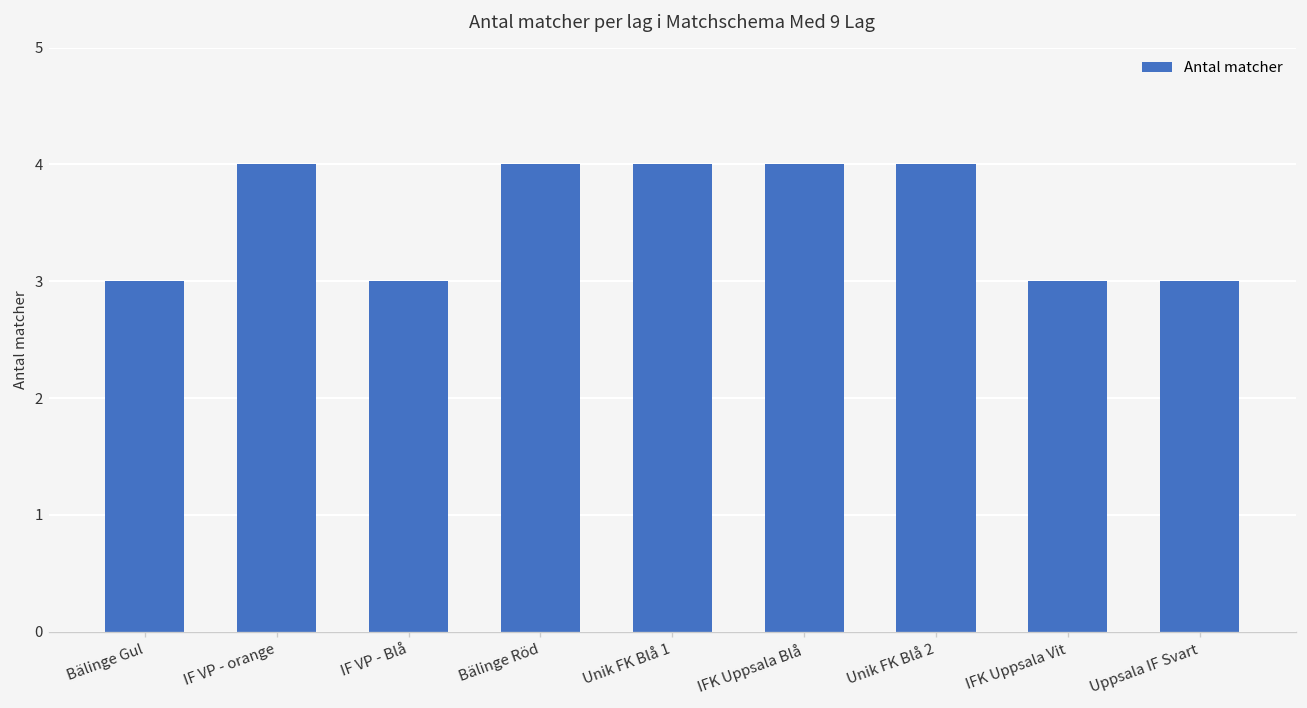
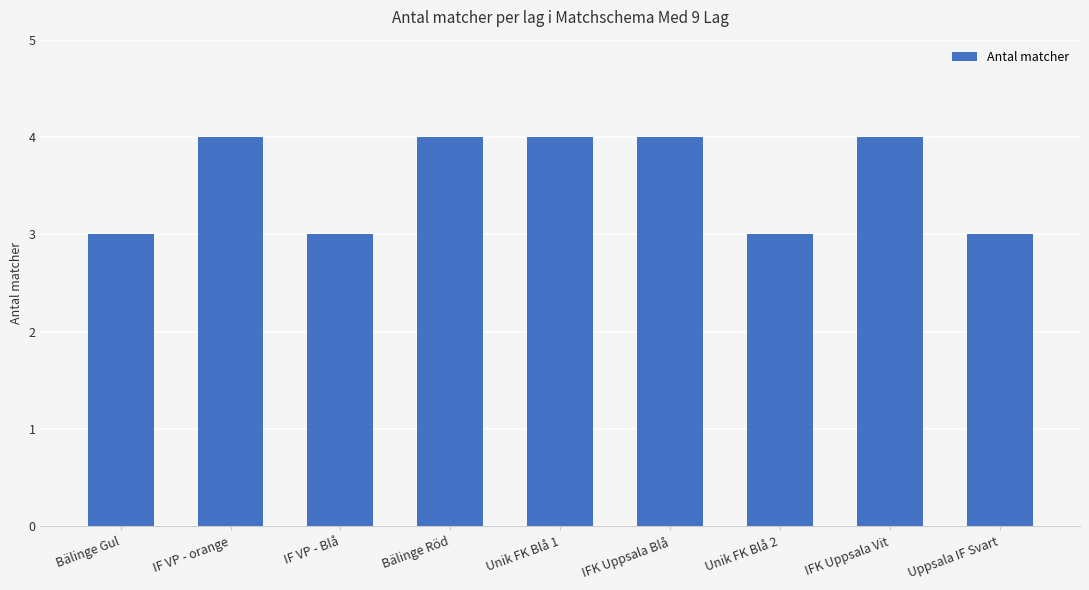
Unik FK Blå 2: 4 -> 3
IFK Uppsala Vit: 3 -> 4
